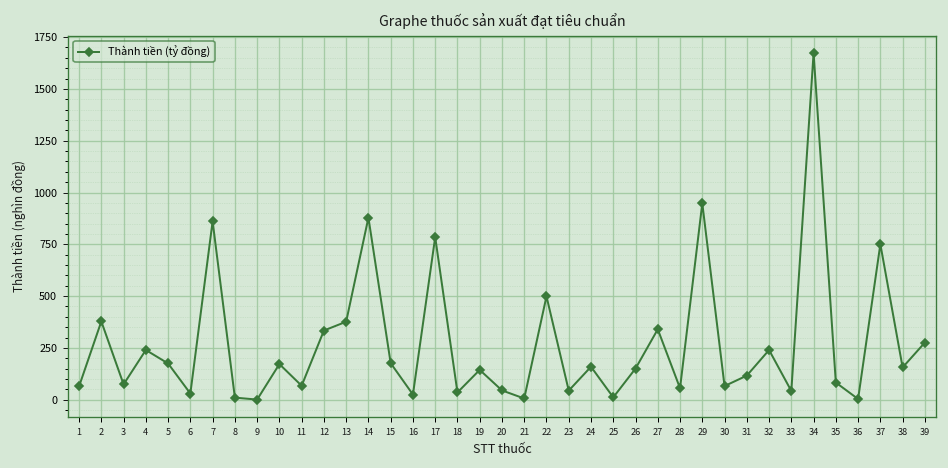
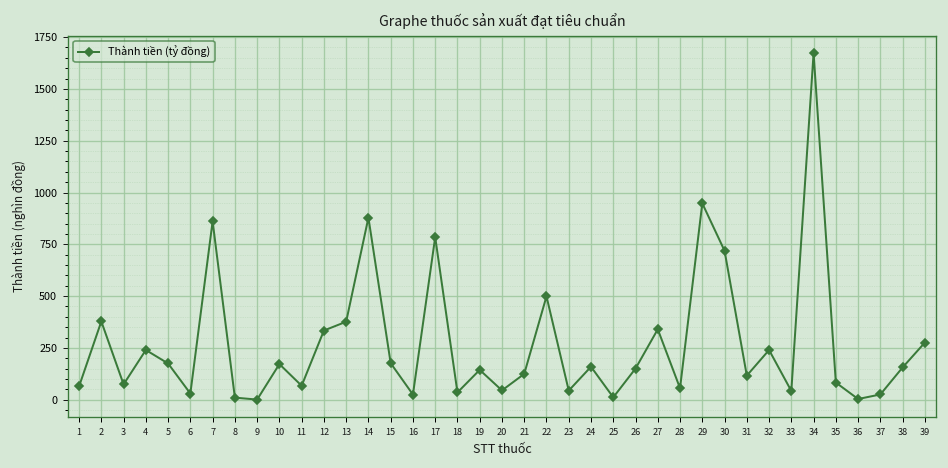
21: 10 -> 120
30: 70 -> 720
37: 750 -> 30
